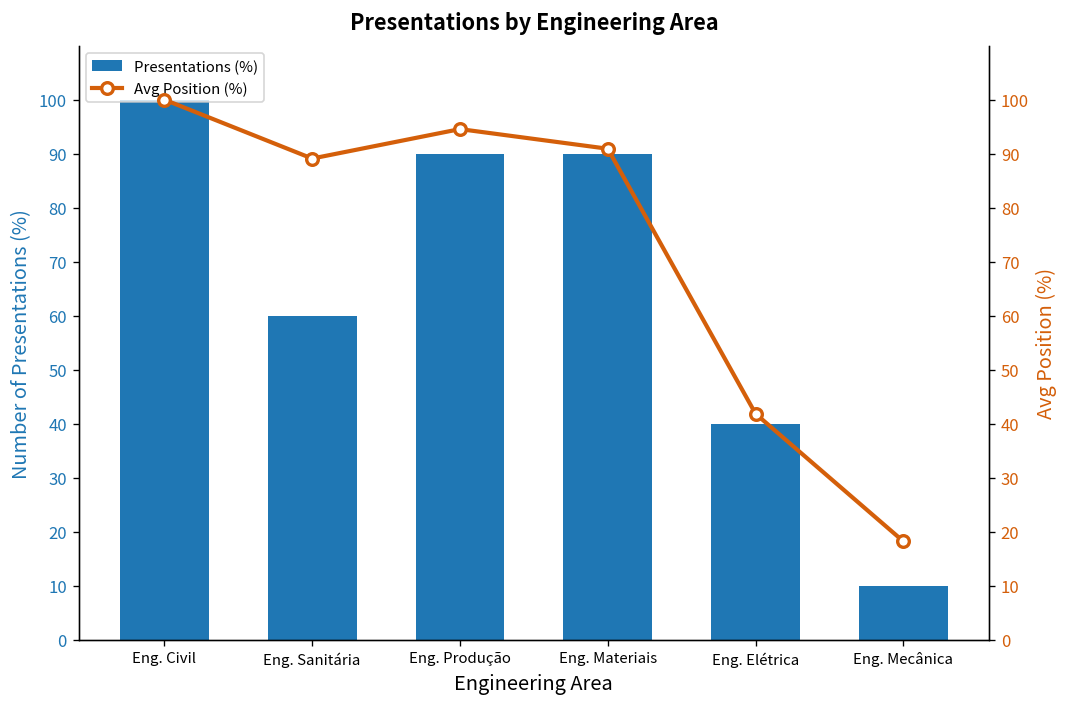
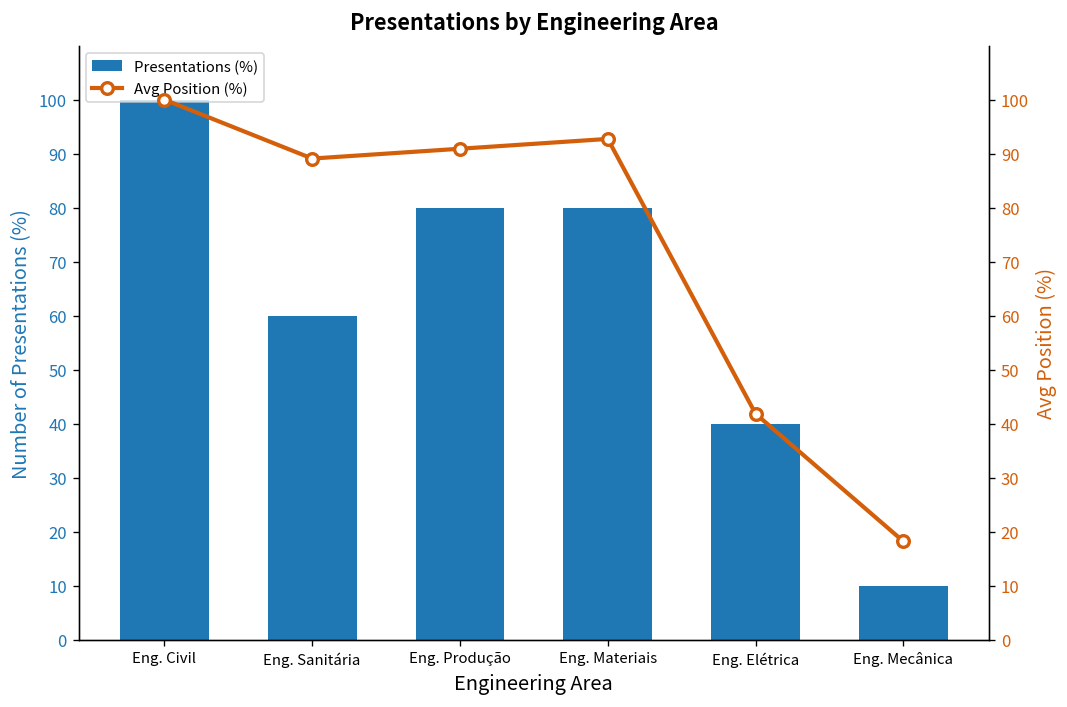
Presentations (%), Eng. Produção: 90 -> 80
Presentations (%), Eng. Materiais: 90 -> 80
Avg Position (%), Eng. Produção: 95 -> 91
Avg Position (%), Eng. Materiais: 91 -> 93
